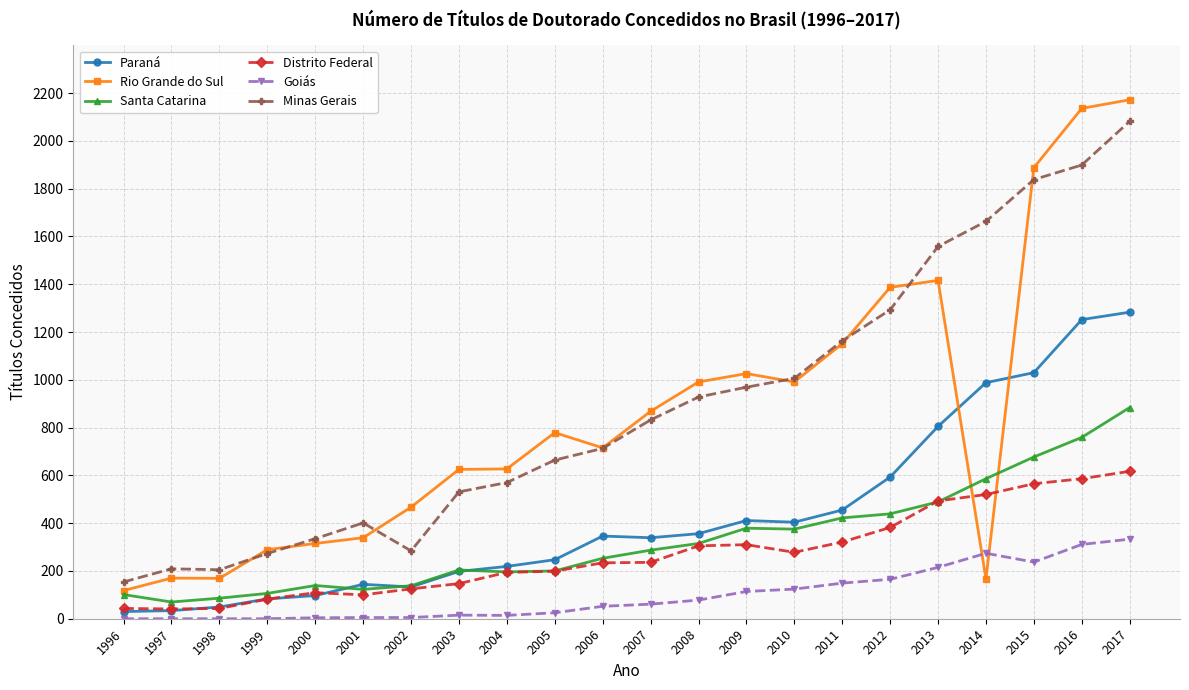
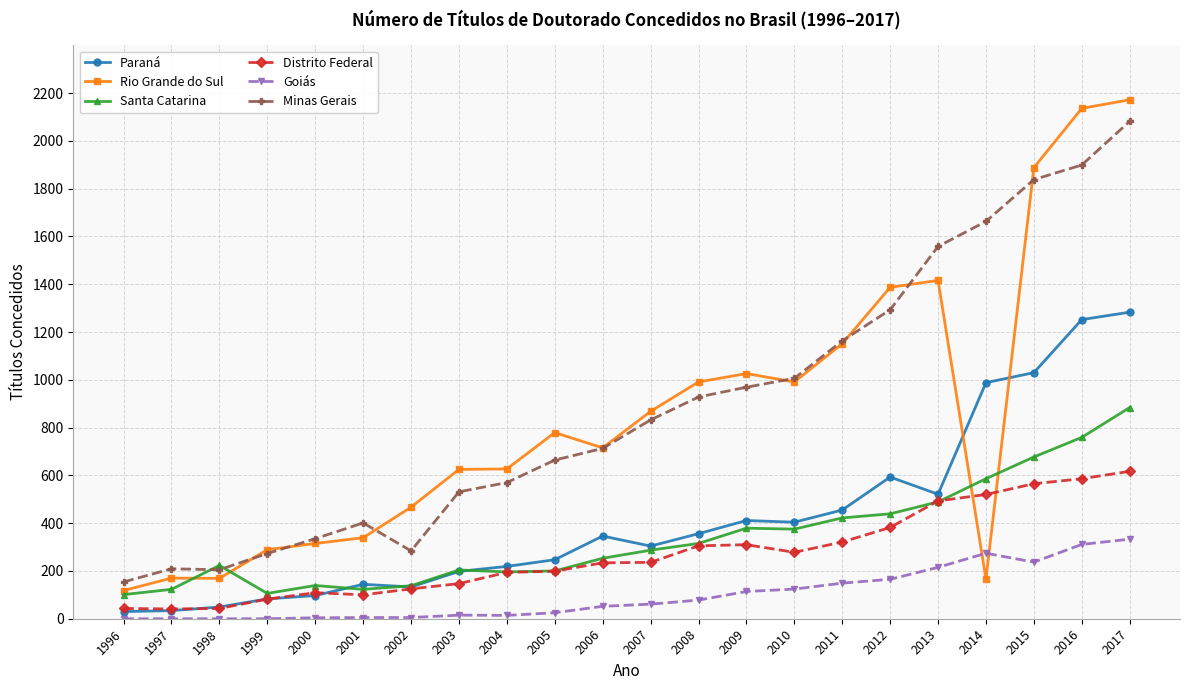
Santa Catarina, 1997: 70 -> 120
Santa Catarina, 1998: 90 -> 220
Paraná, 2007: 340 -> 300
Paraná, 2013: 810 -> 520
